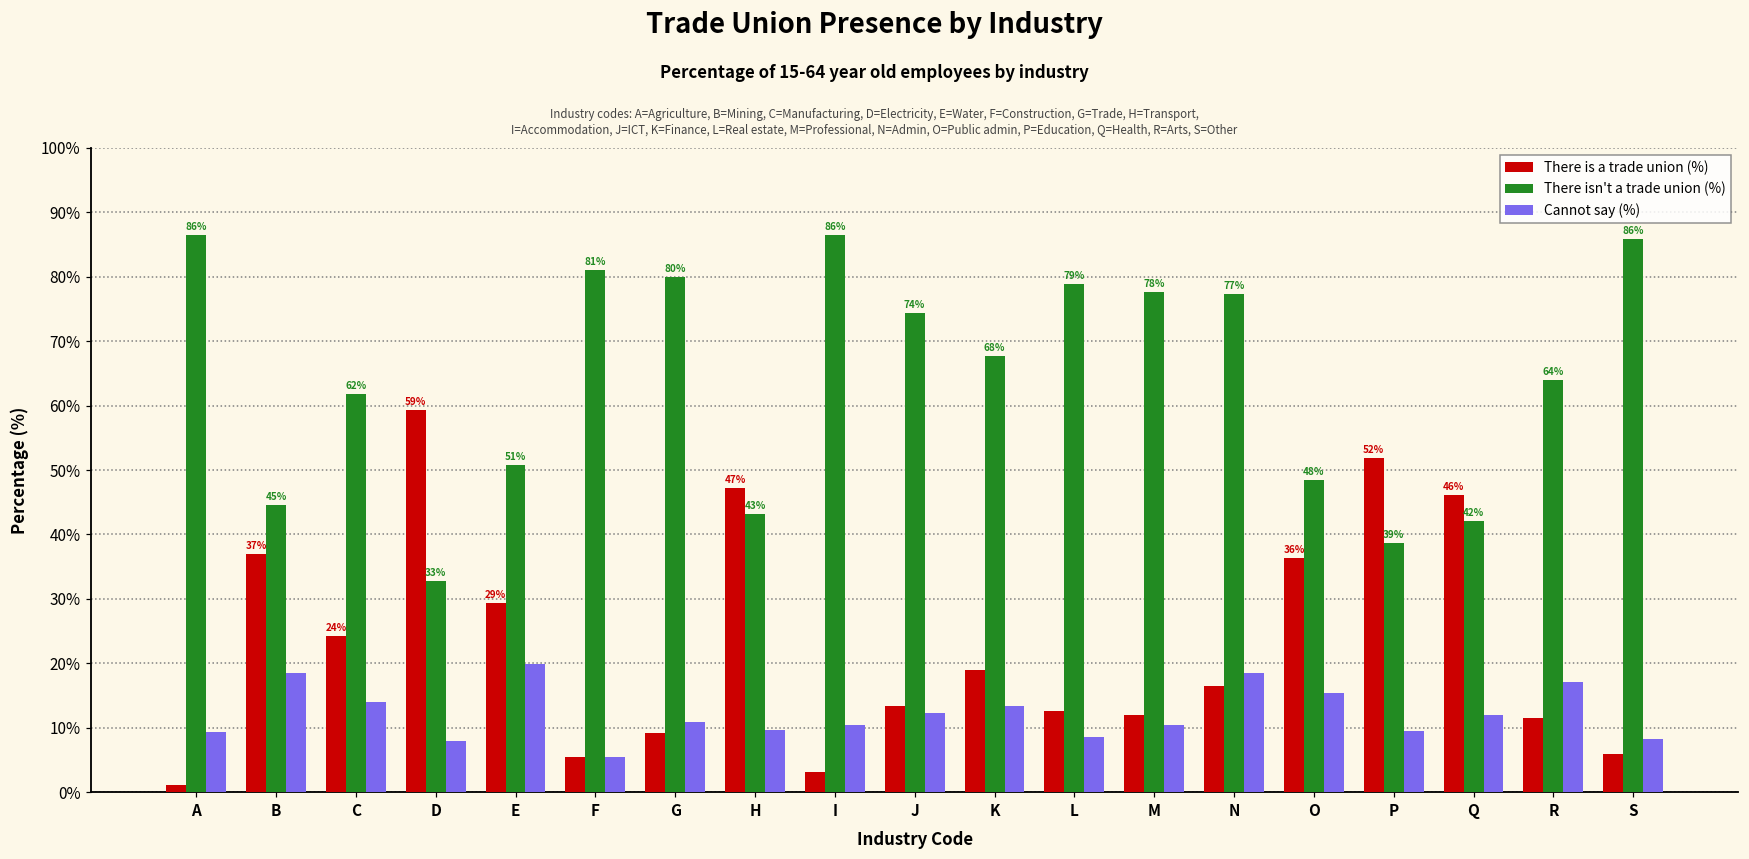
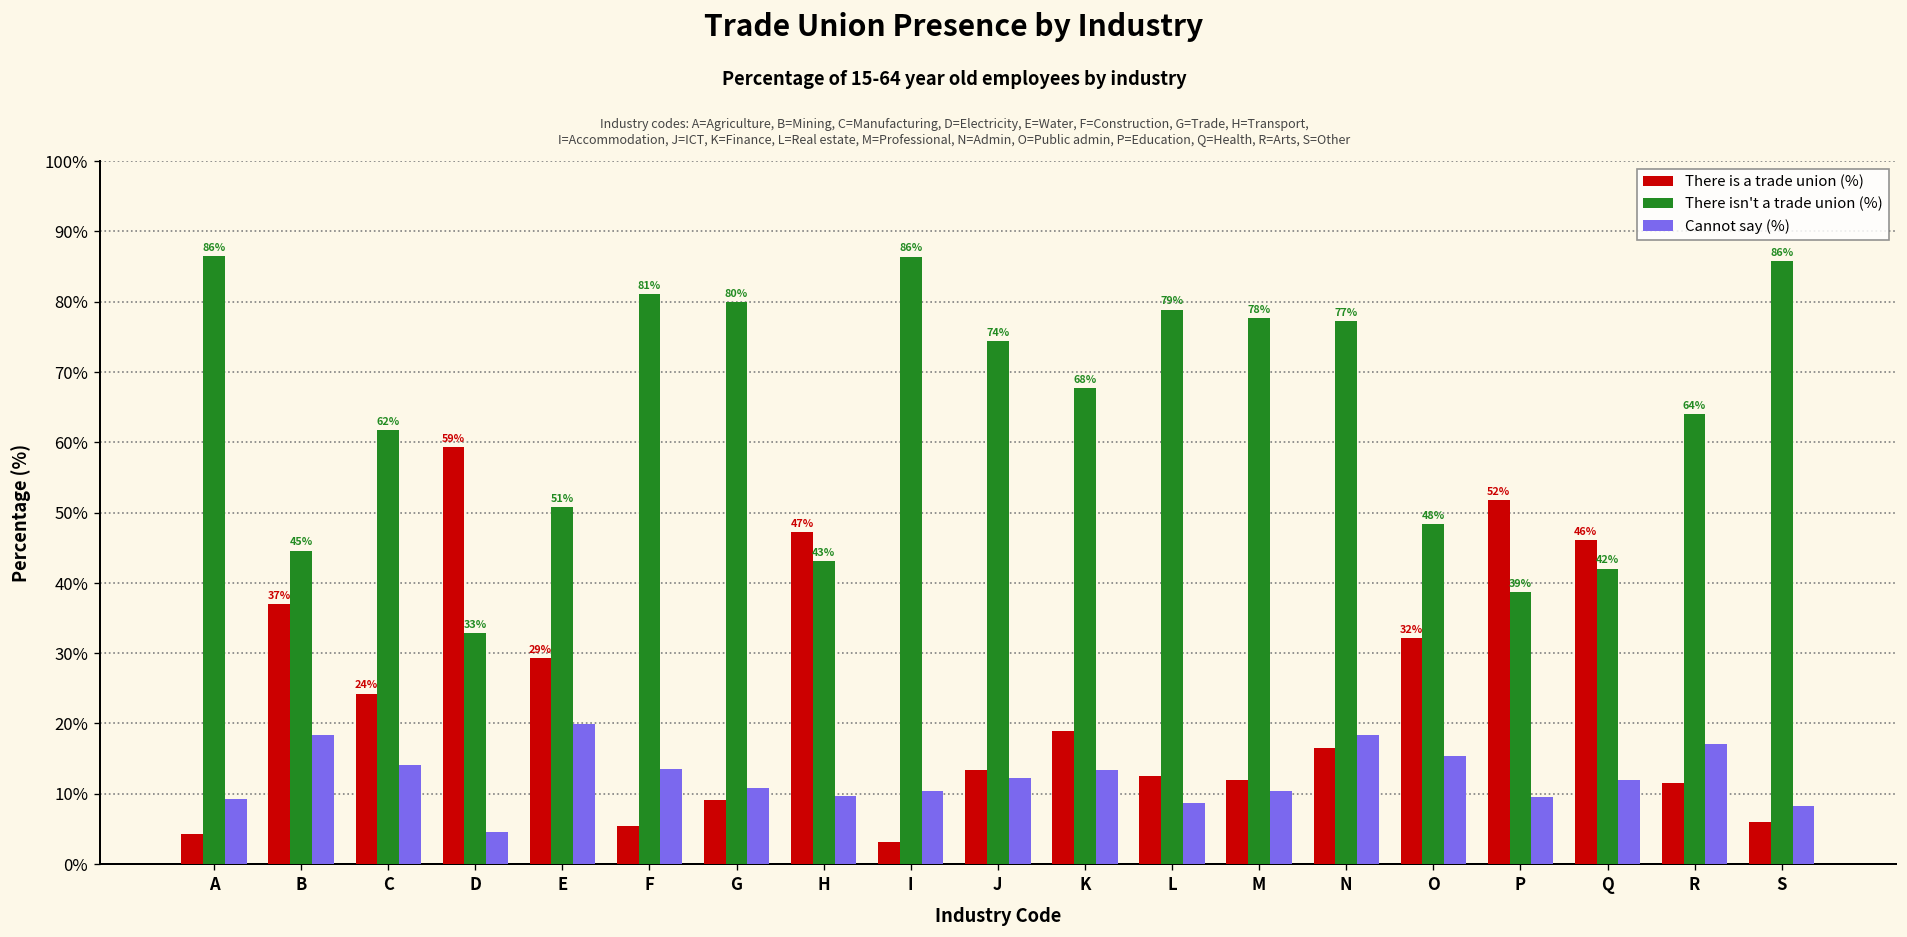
There is a trade union (%), A: 1% -> 4%
Cannot say (%), D: 8% -> 5%
Cannot say (%), F: 5% -> 14%
There is a trade union (%), O: 36% -> 32%
